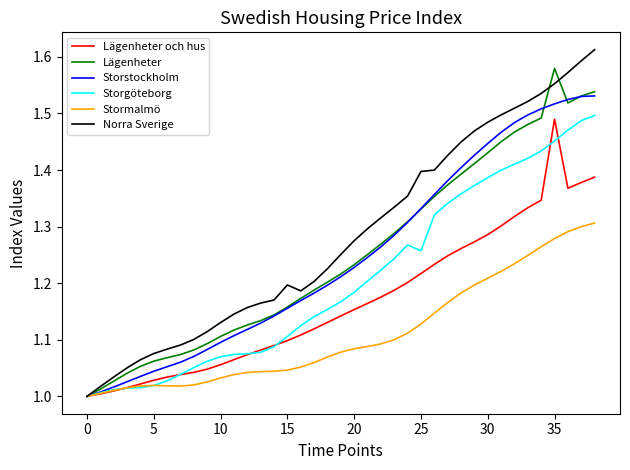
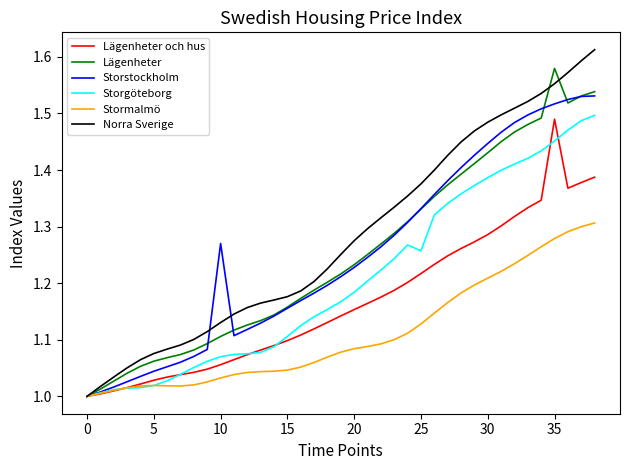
Storstockholm, 10: 1.10 -> 1.27
Norra Sverige, 15: 1.20 -> 1.18
Norra Sverige, 25: 1.40 -> 1.38
